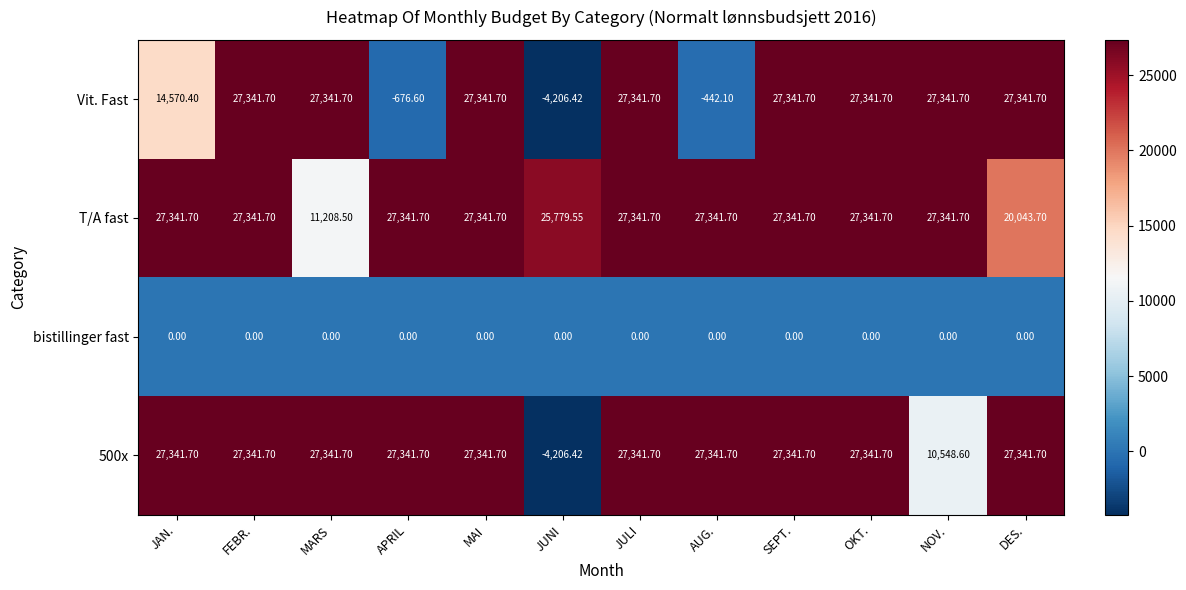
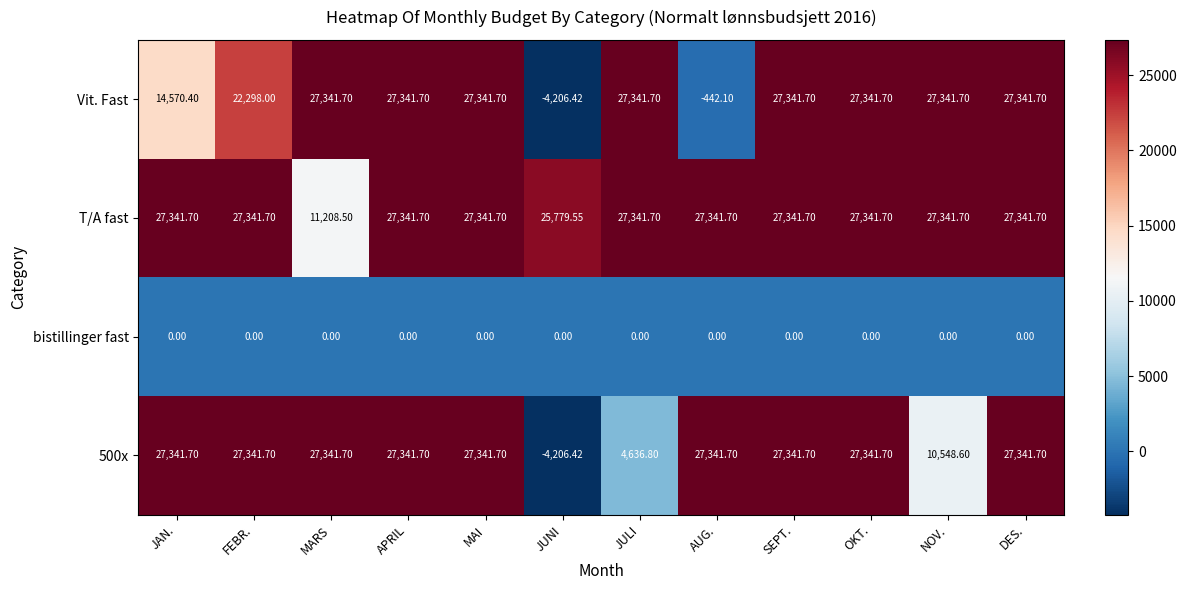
Vit. Fast, FEBR.: 27,341.70 -> 22,298.00
Vit. Fast, APRIL: -676.60 -> 27,341.70
T/A fast, DES.: 20,043.70 -> 27,341.70
500x, JULI: 27,341.70 -> 4,636.80
